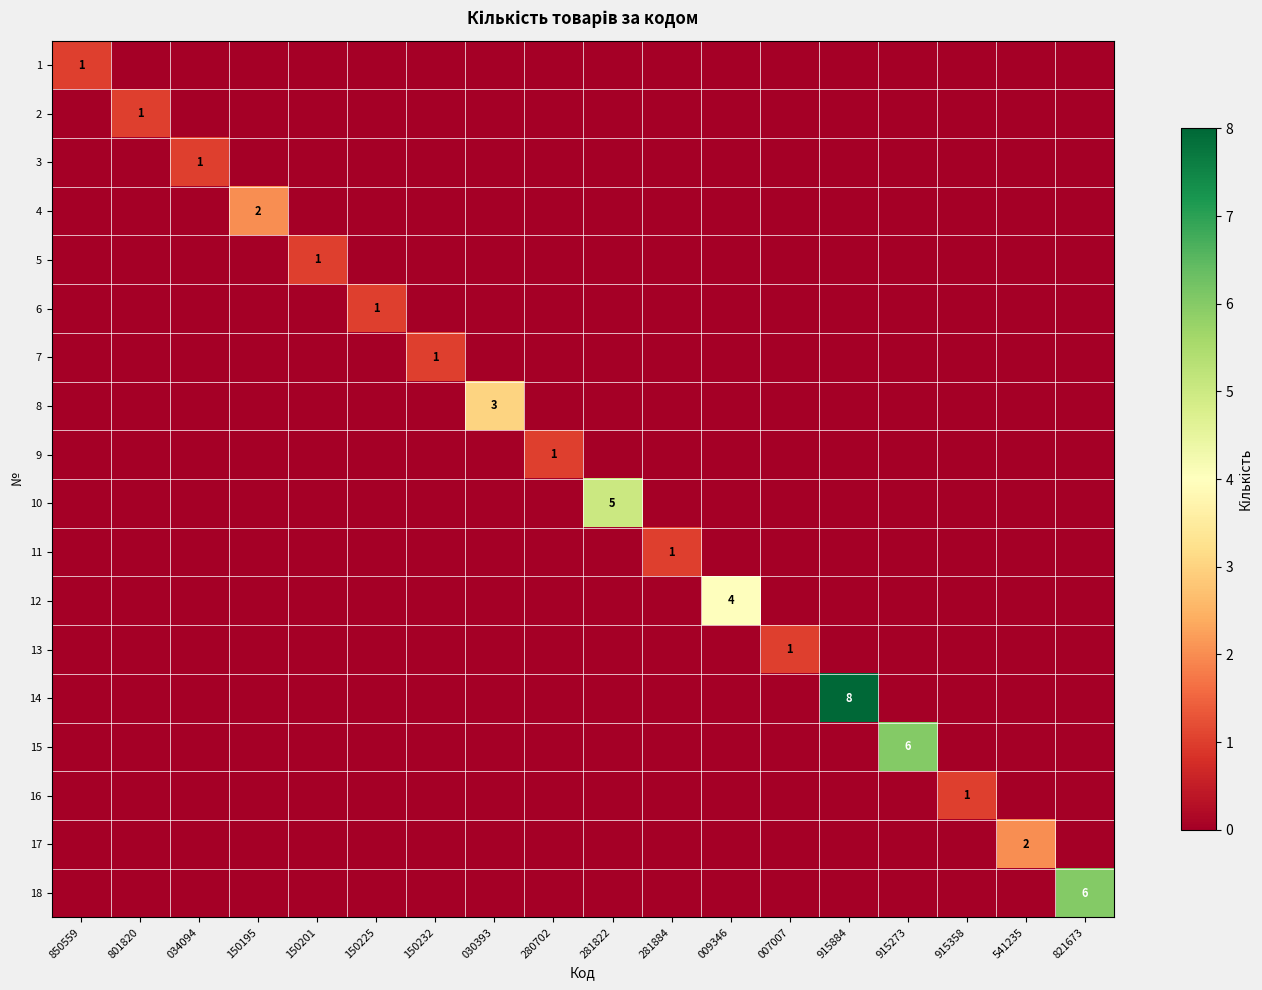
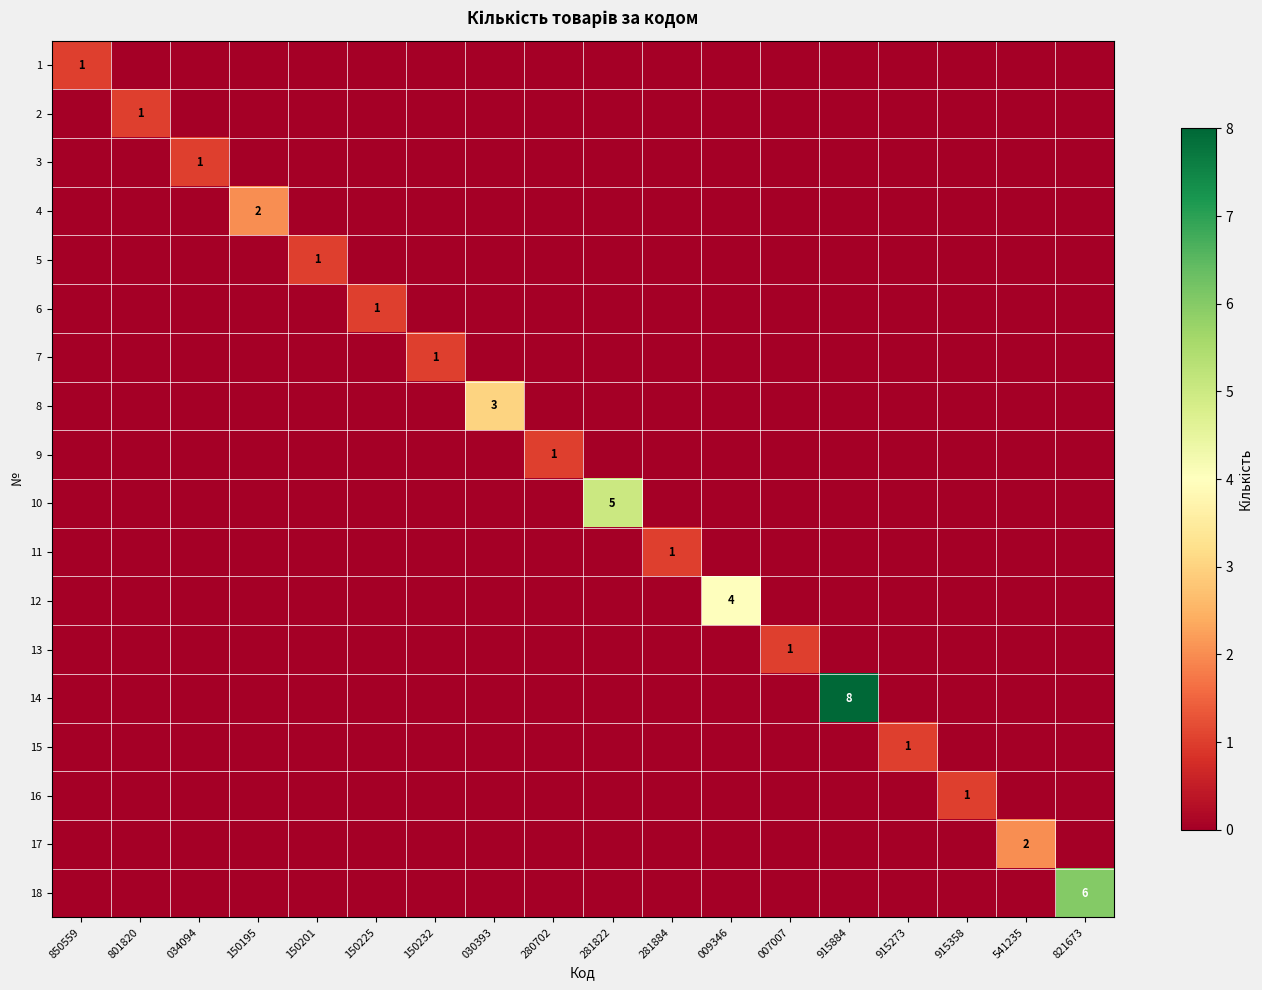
15, 915273: 6 -> 1
